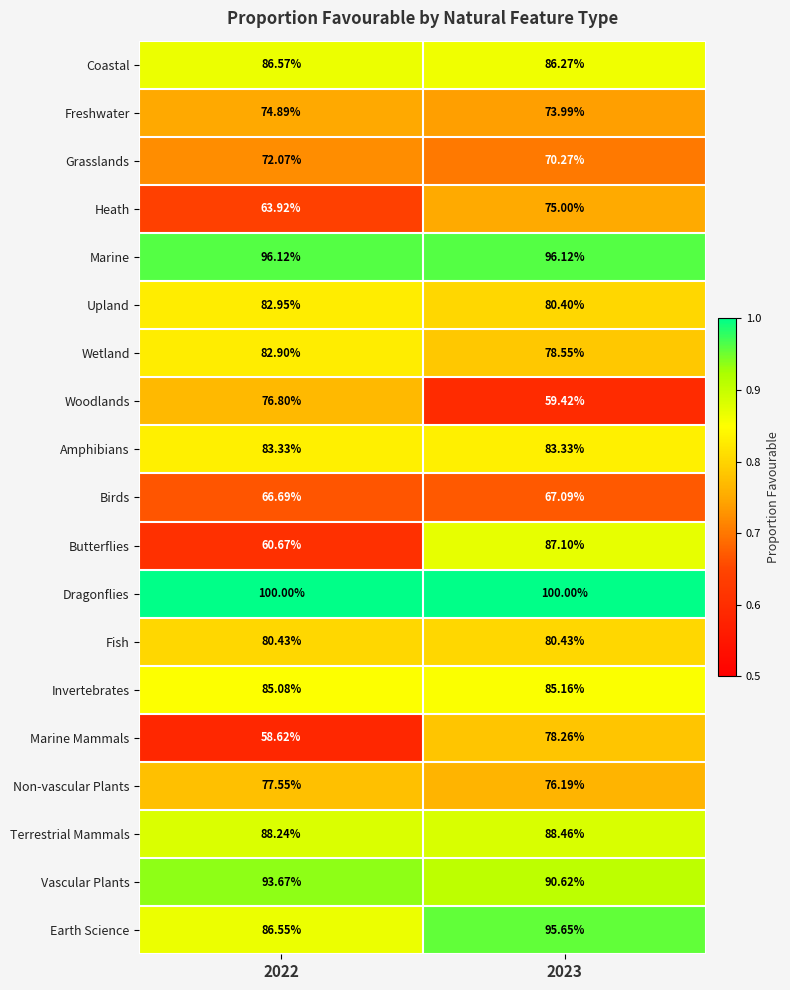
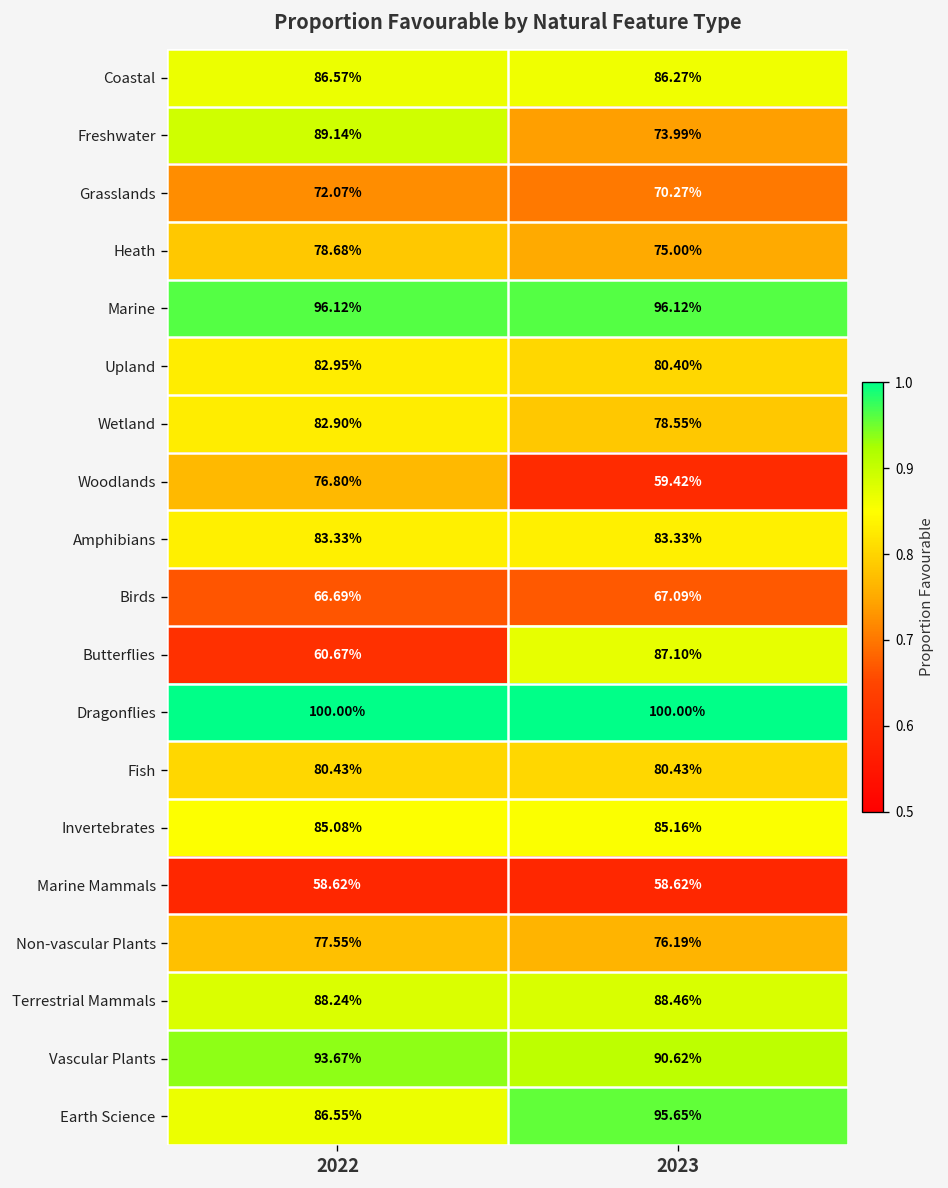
Freshwater, 2022: 74.89% -> 89.14%
Heath, 2022: 63.92% -> 78.68%
Marine Mammals, 2023: 78.26% -> 58.62%
